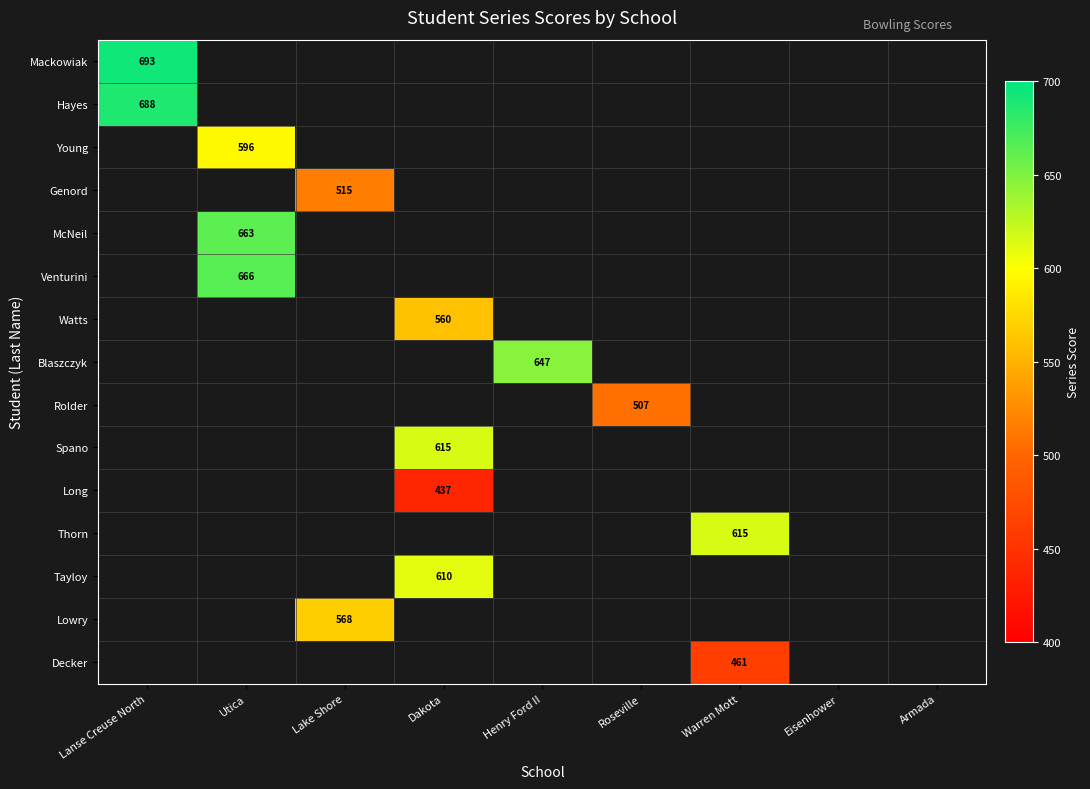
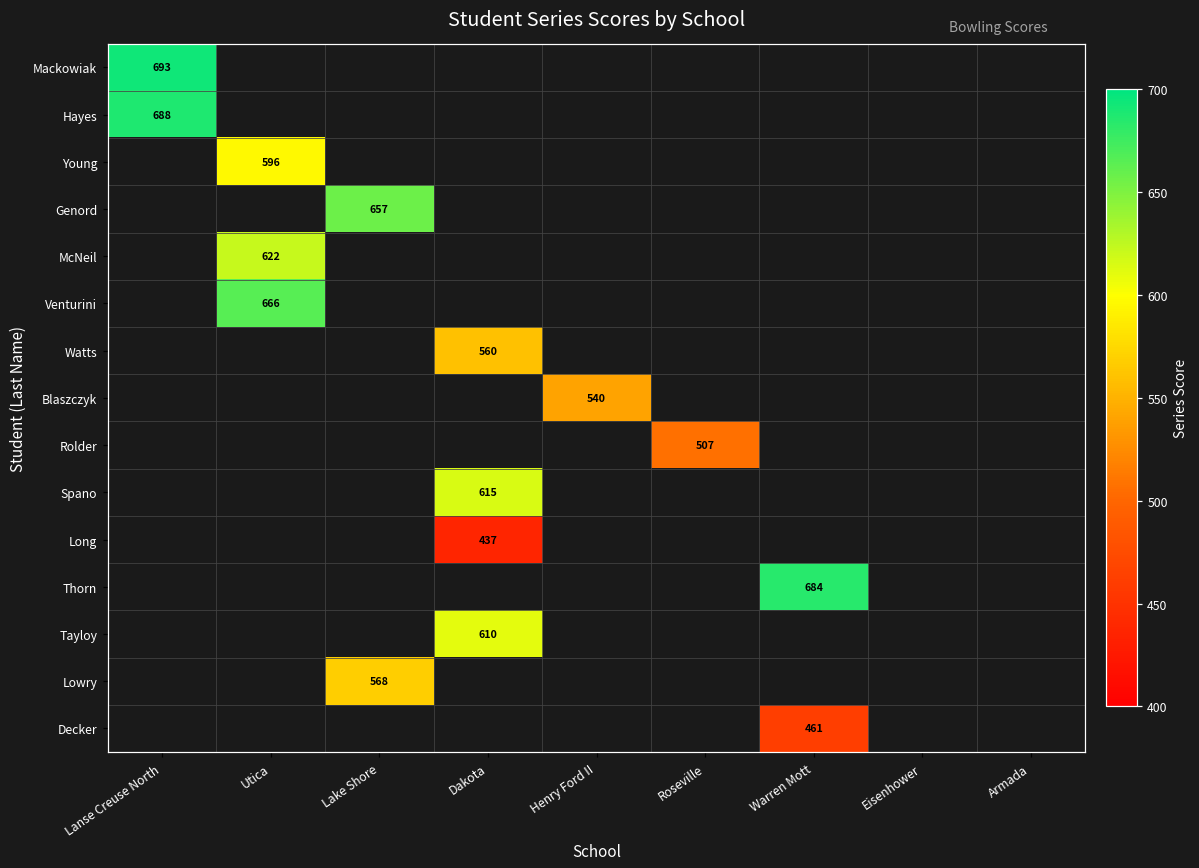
Genord, Lake Shore: 515 -> 657
McNeil, Utica: 663 -> 622
Blaszczyk, Henry Ford II: 647 -> 540
Thorn, Warren Mott: 615 -> 684
